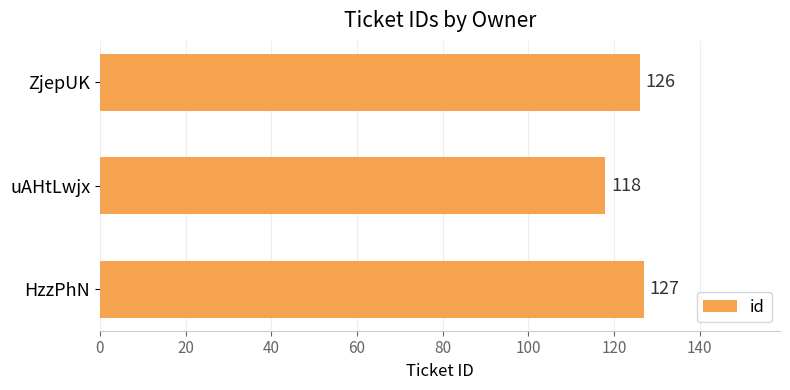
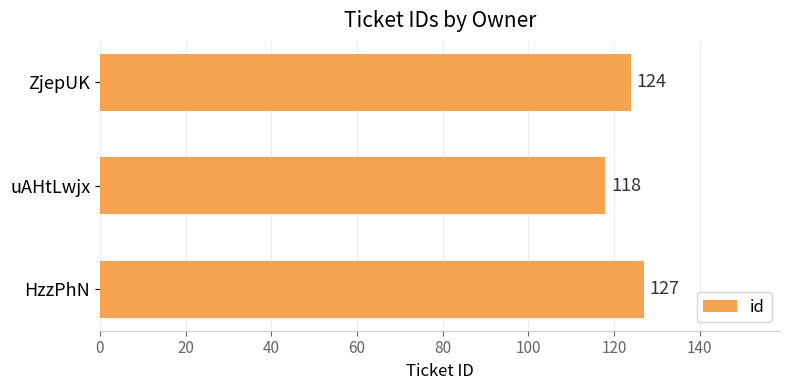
ZjepUK: 126 -> 124
